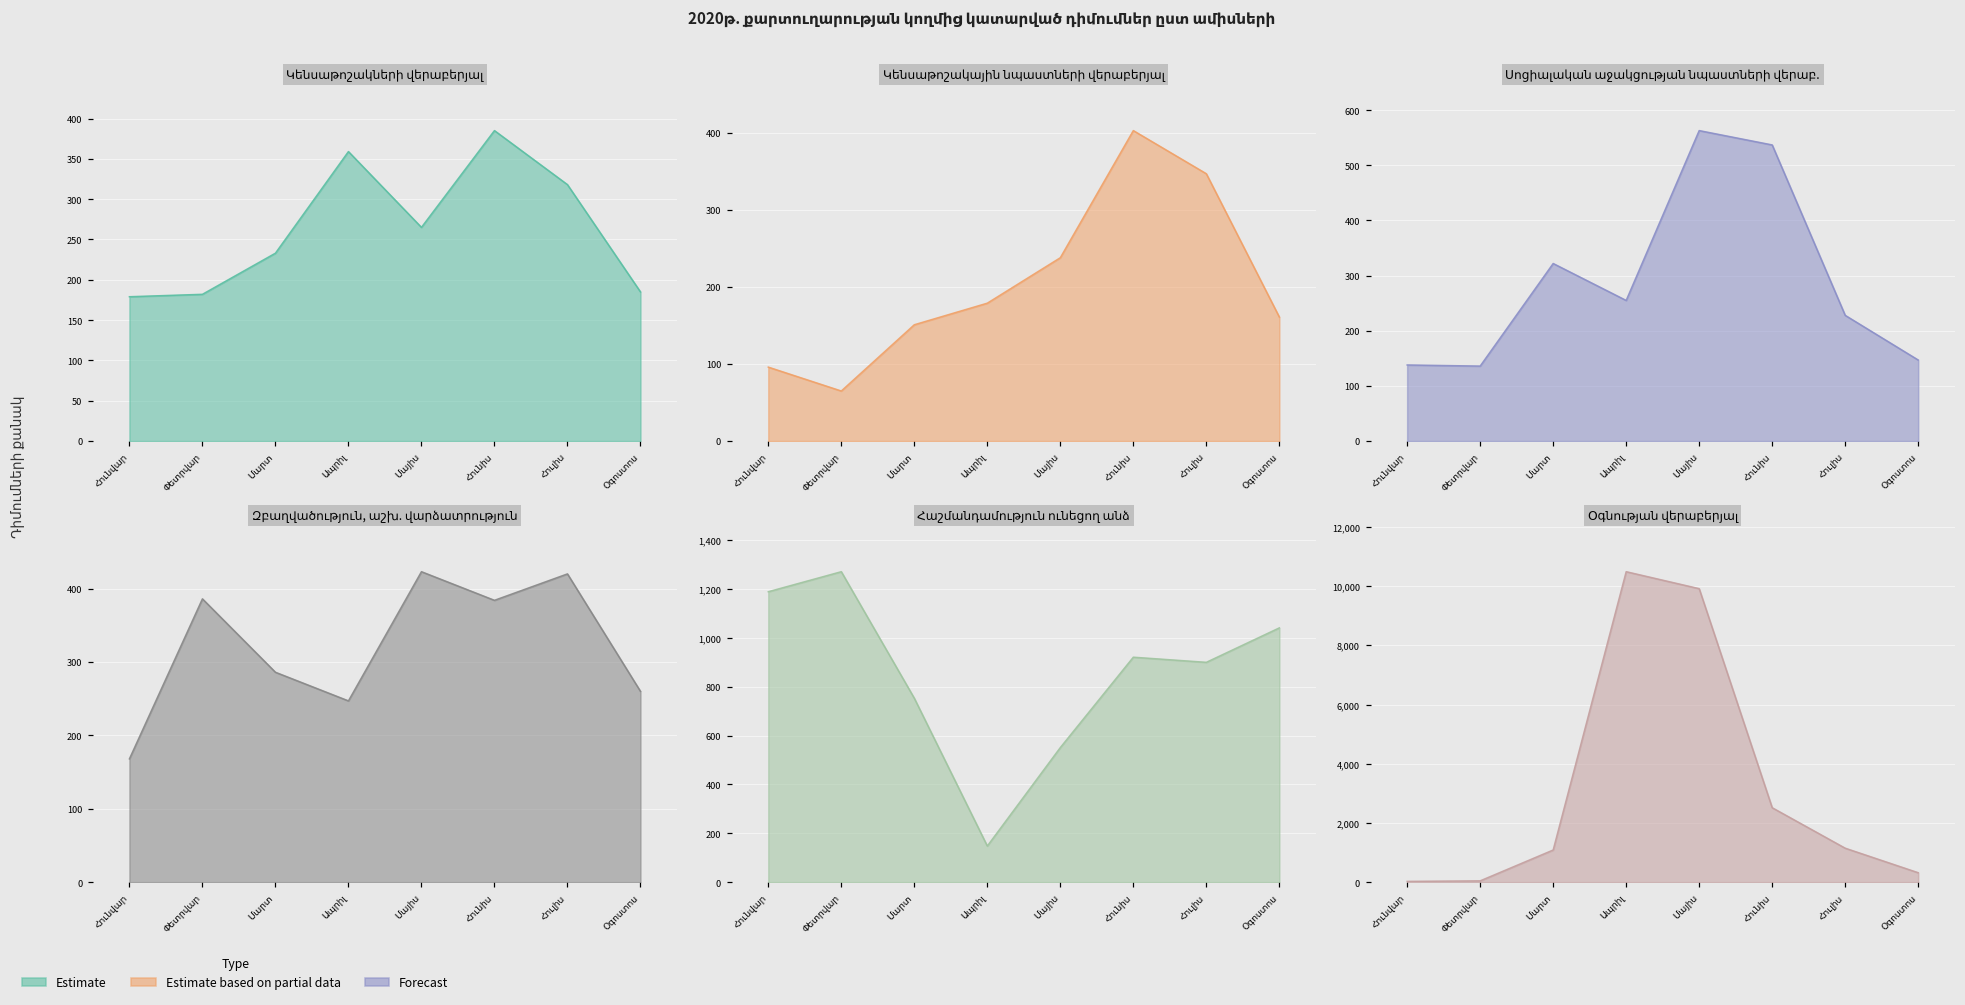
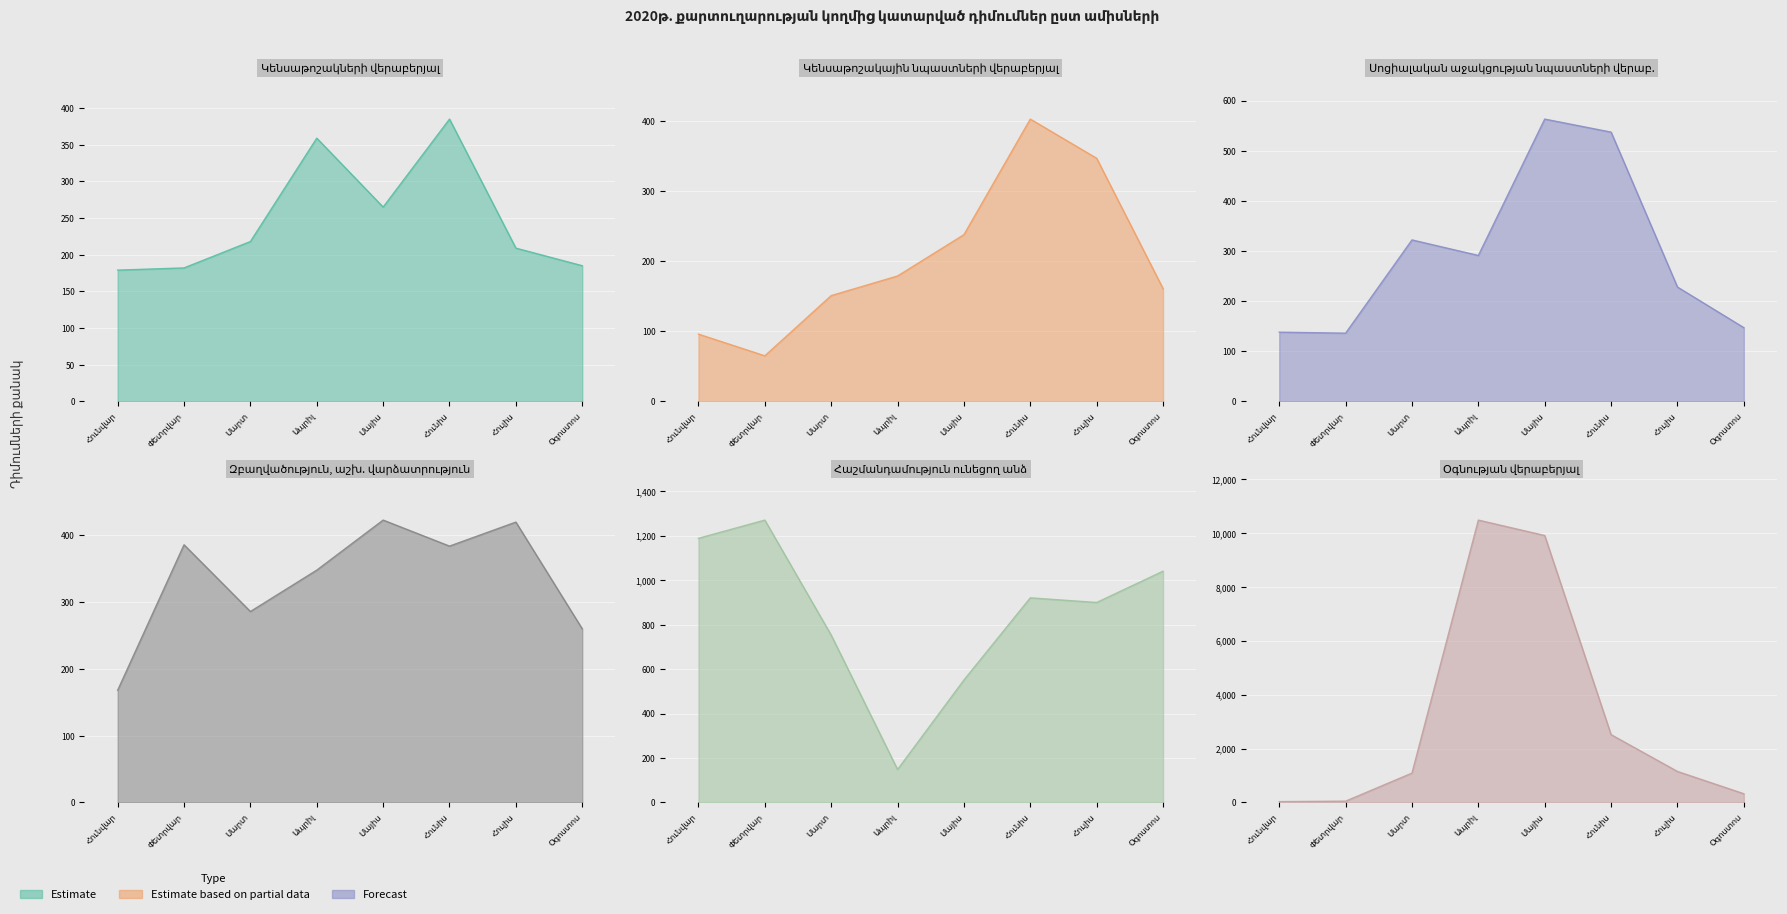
Կենսաթոշակների վերաբերյալ, Մարտ: 230 -> 220
Կենսաթոշակների վերաբերյալ, Հուլիս: 320 -> 210
Սոցիալական աջակցության նպաստների վերաբ., Ապրիլ: 260 -> 290
Զբաղվածություն, աշխ. վարձատրություն, Ապրիլ: 250 -> 350
